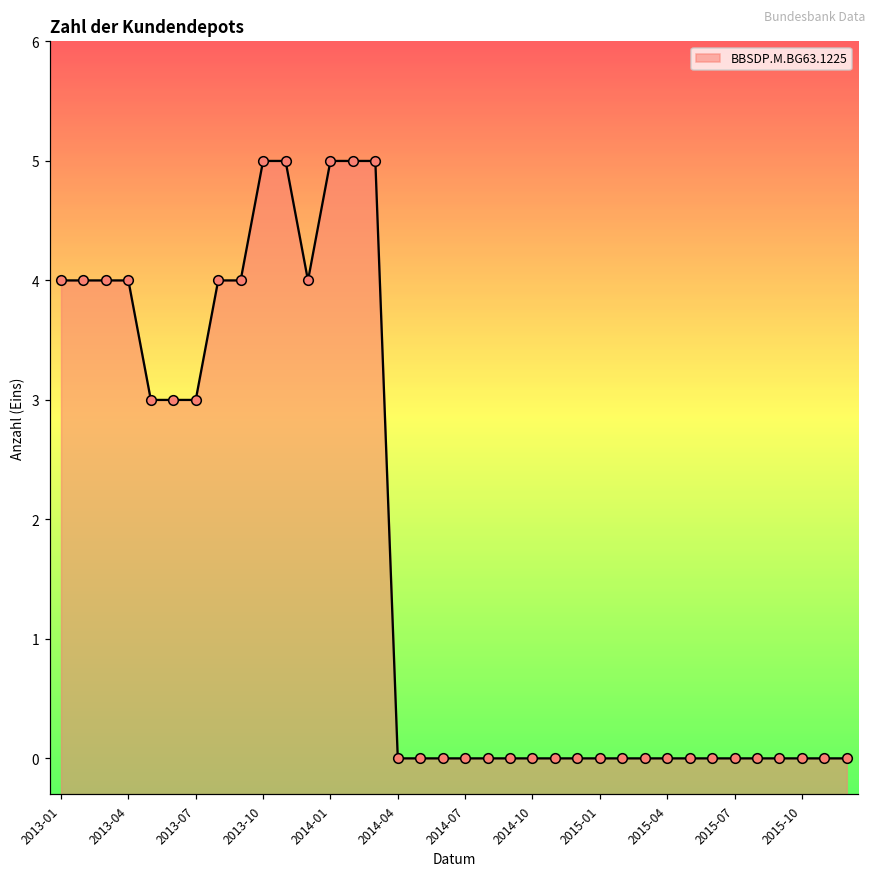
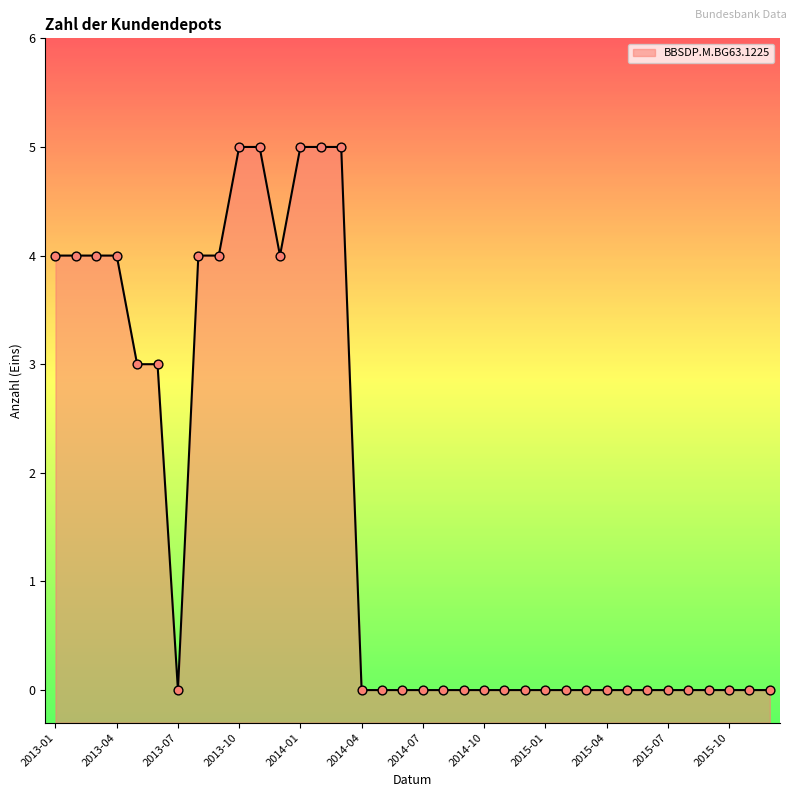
2013-07: 3 -> 0
